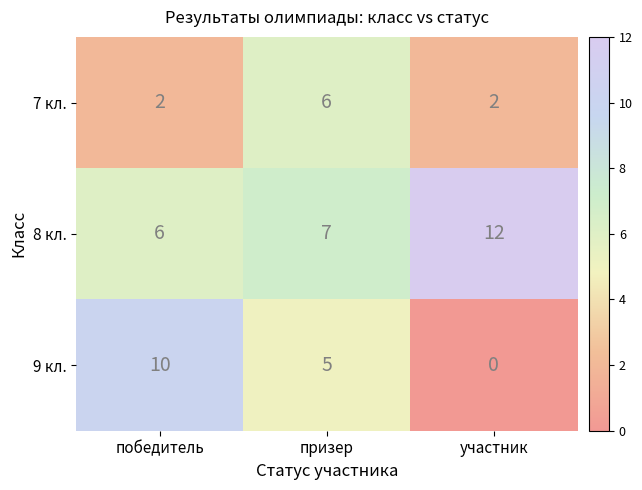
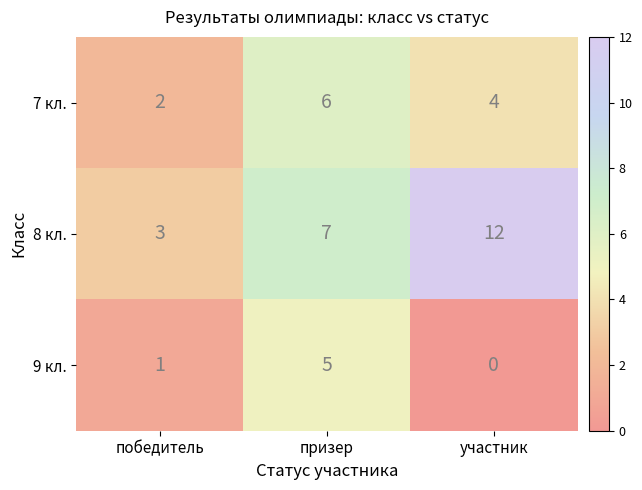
7 кл., участник: 2 -> 4
8 кл., победитель: 6 -> 3
9 кл., победитель: 10 -> 1
